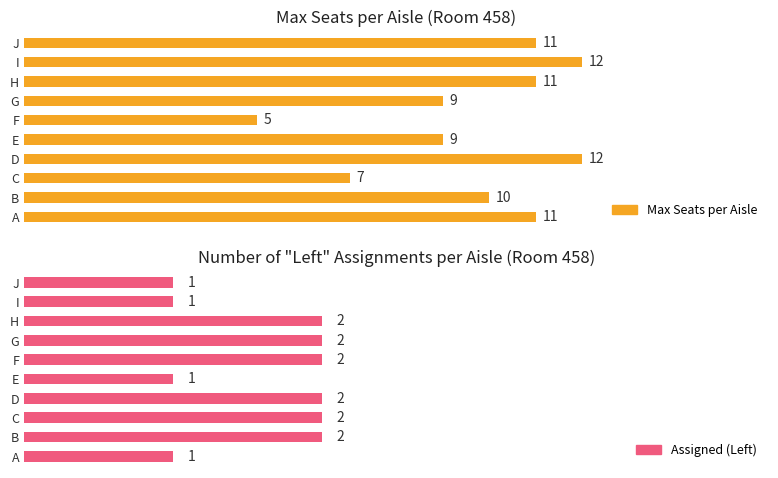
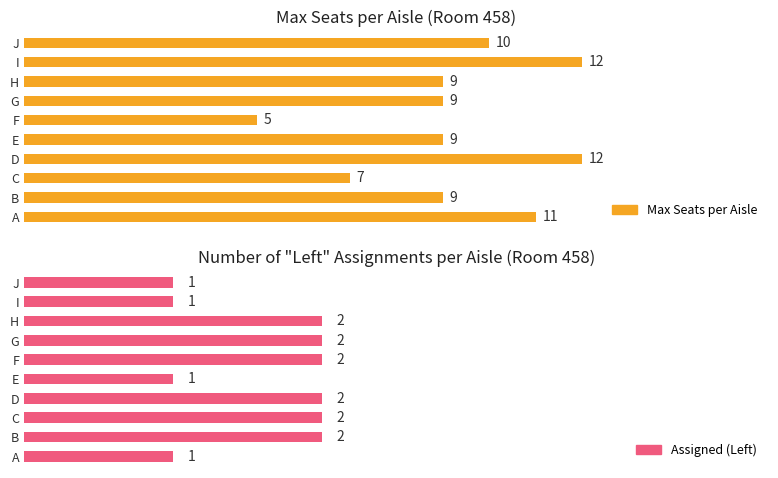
Max Seats per Aisle (Room 458), J: 11 -> 10
Max Seats per Aisle (Room 458), H: 11 -> 9
Max Seats per Aisle (Room 458), B: 10 -> 9
